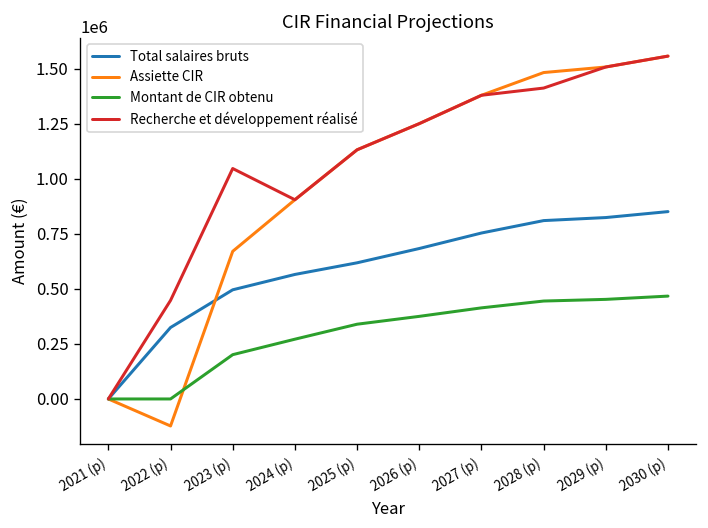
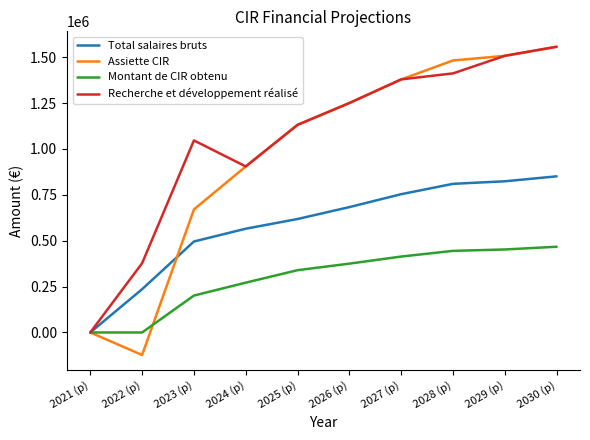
Total salaires bruts, 2022 (p): 320000 -> 240000
Recherche et développement réalisé, 2022 (p): 450000 -> 380000
